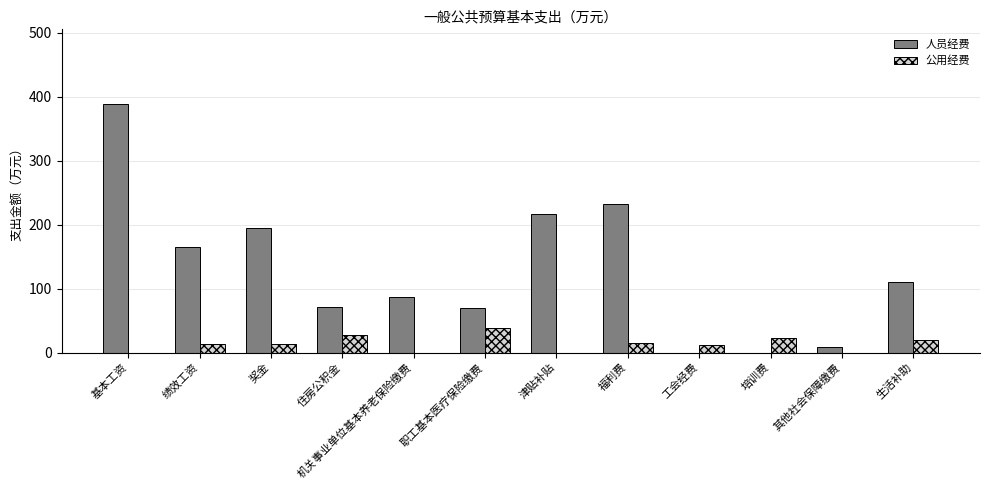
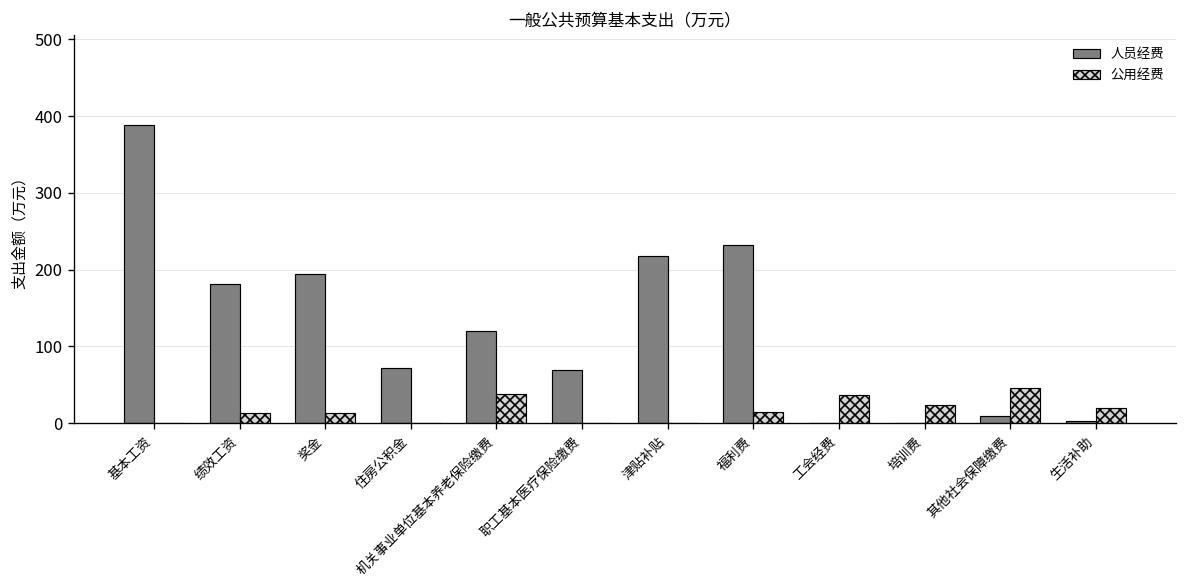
人员经费, 绩效工资: 170 -> 180
公用经费, 住房公积金: 30 -> 0
人员经费, 机关事业单位基本养老保险缴费: 90 -> 120
公用经费, 机关事业单位基本养老保险缴费: 0 -> 40
公用经费, 职工基本医疗保险缴费: 40 -> 0
公用经费, 工会经费: 10 -> 40
公用经费, 其他社会保障缴费: 0 -> 50
人员经费, 生活补助: 110 -> 0
